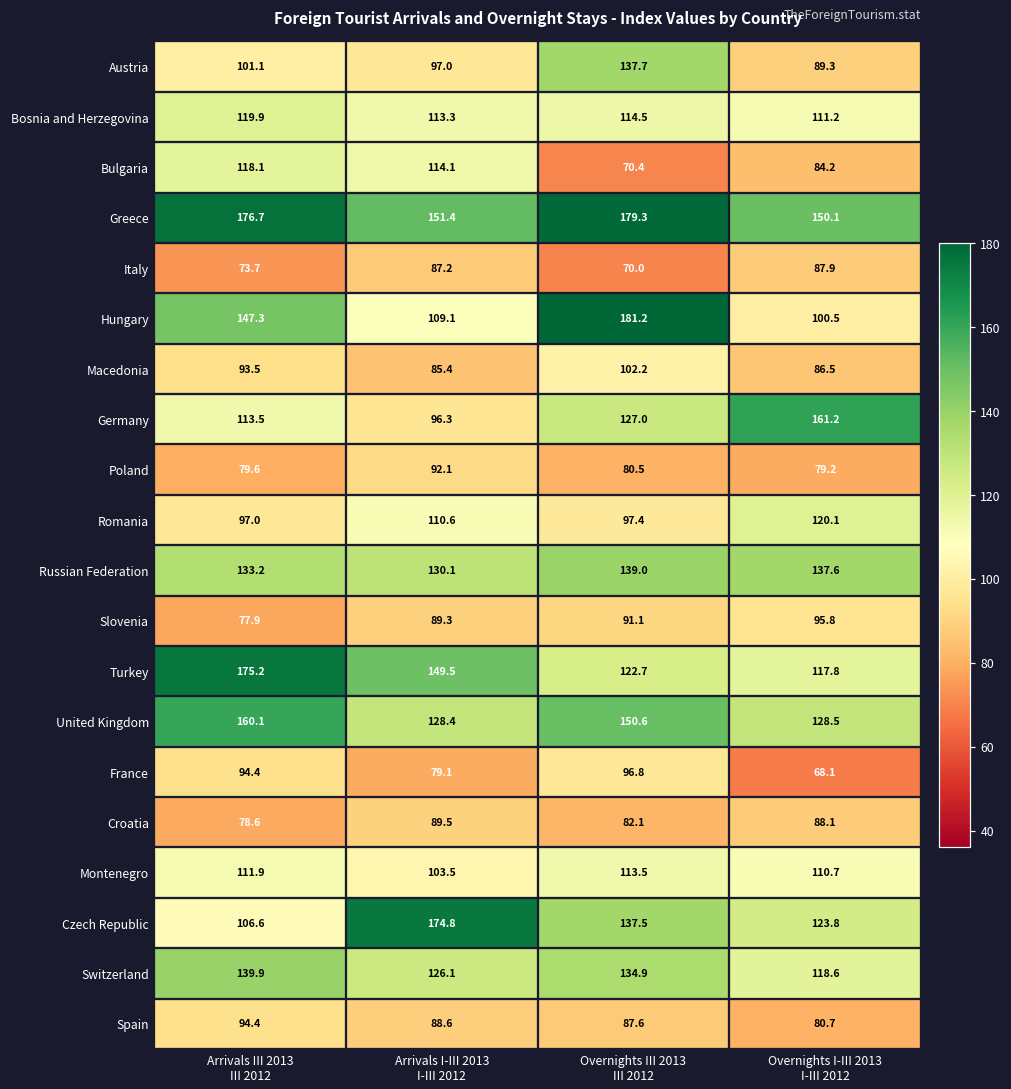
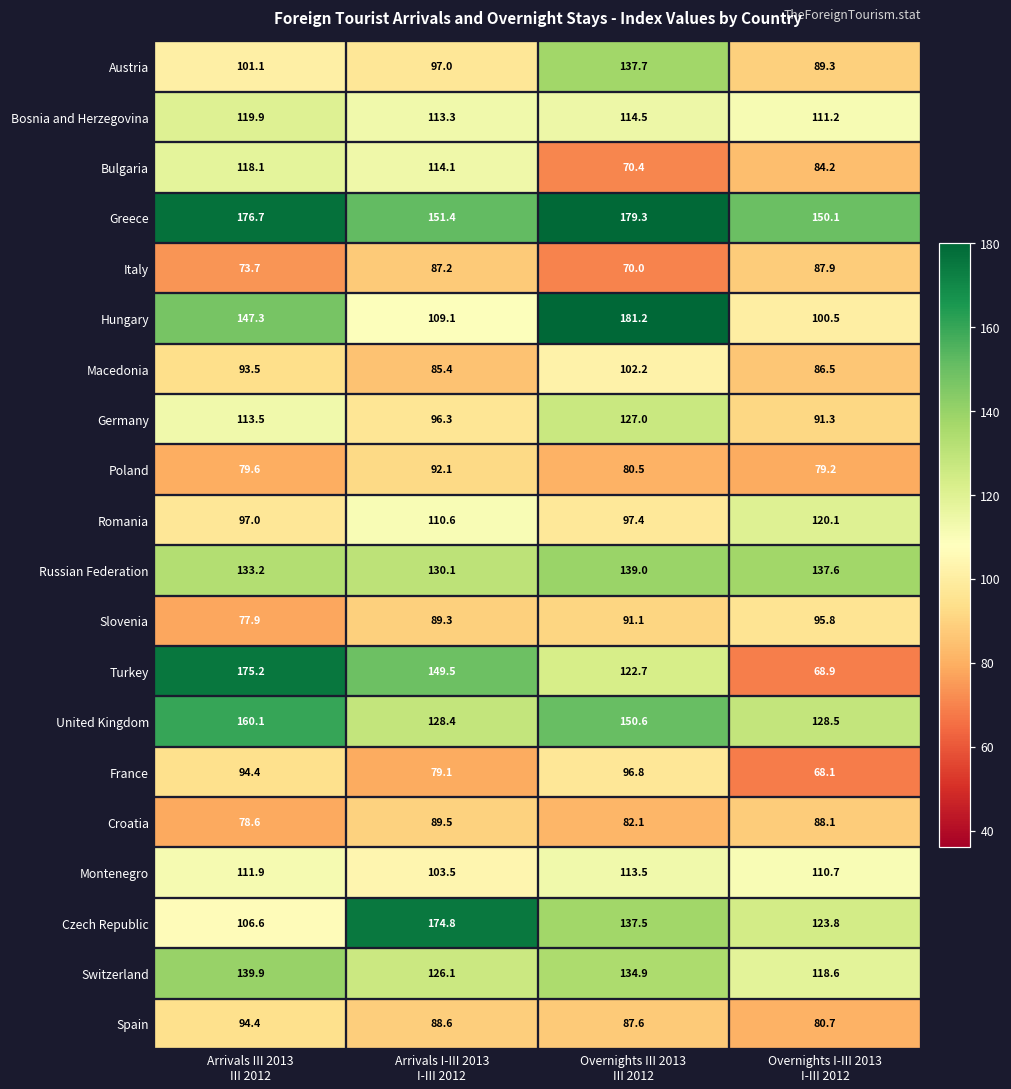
Germany, Overnights I-III 2013 I-III 2012: 161.2 -> 91.3
Turkey, Overnights I-III 2013 I-III 2012: 117.8 -> 68.9
